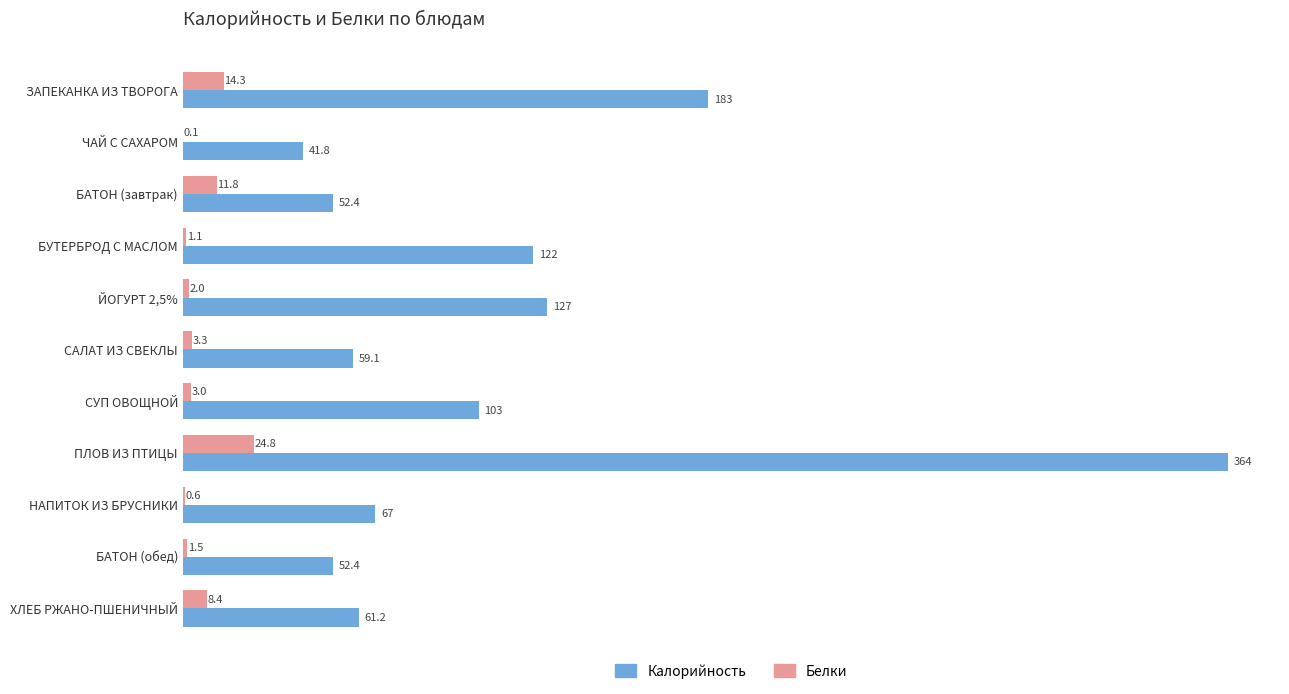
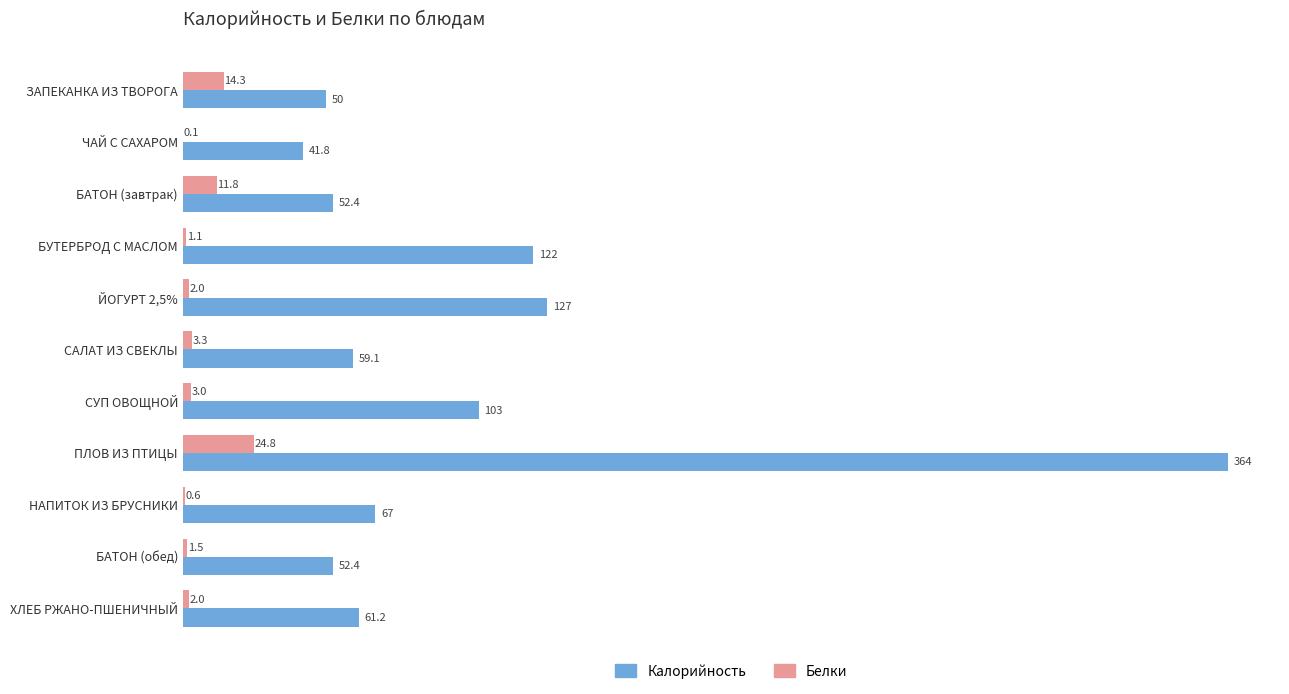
Калорийность, ЗАПЕКАНКА ИЗ ТВОРОГА: 183 -> 50
Белки, ХЛЕБ РЖАНО-ПШЕНИЧНЫЙ: 8.4 -> 2.0
